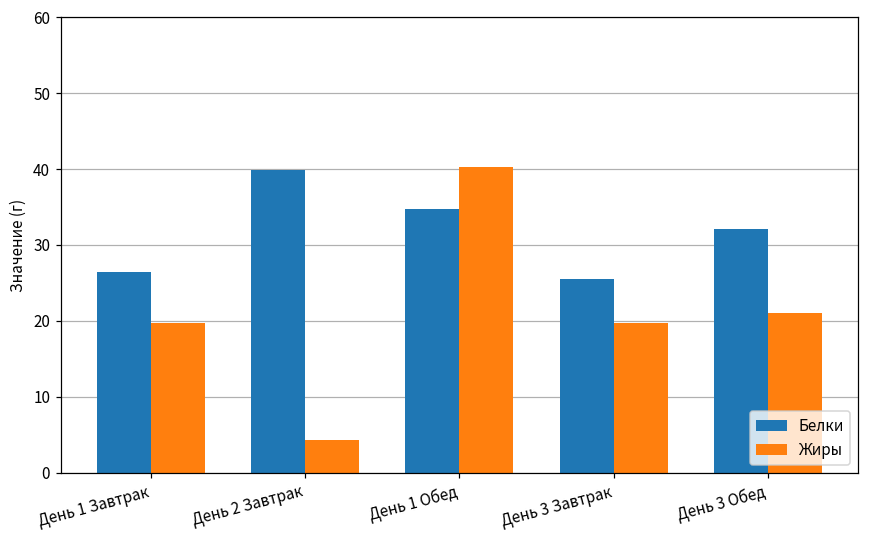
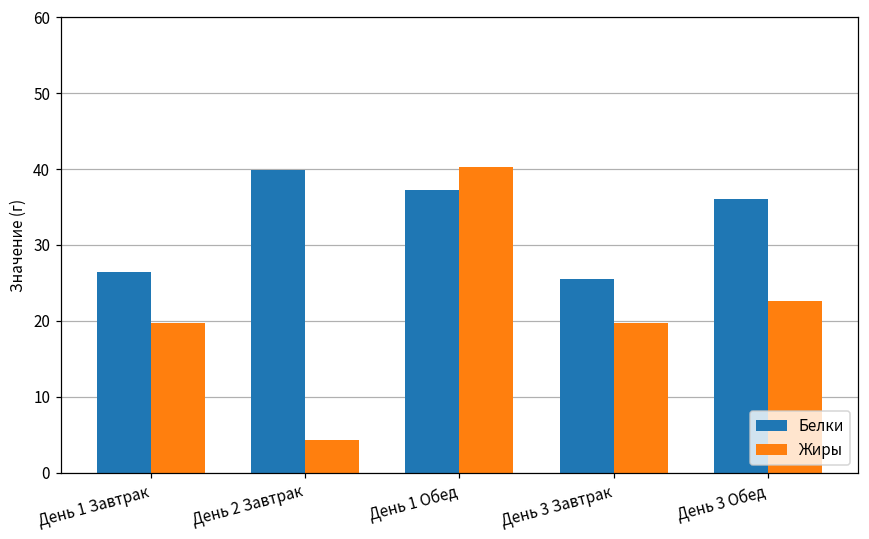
Белки, День 1 Обед: 35 -> 37
Белки, День 3 Обед: 32 -> 36
Жиры, День 3 Обед: 21 -> 23
